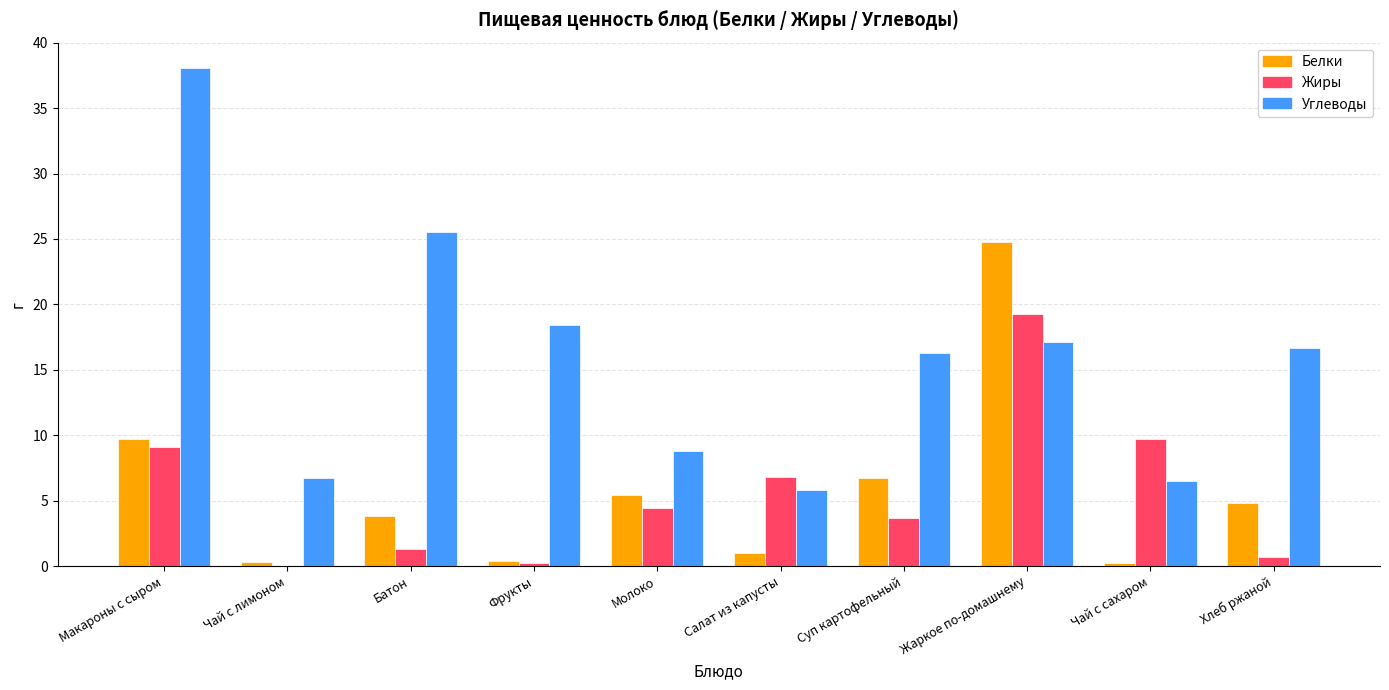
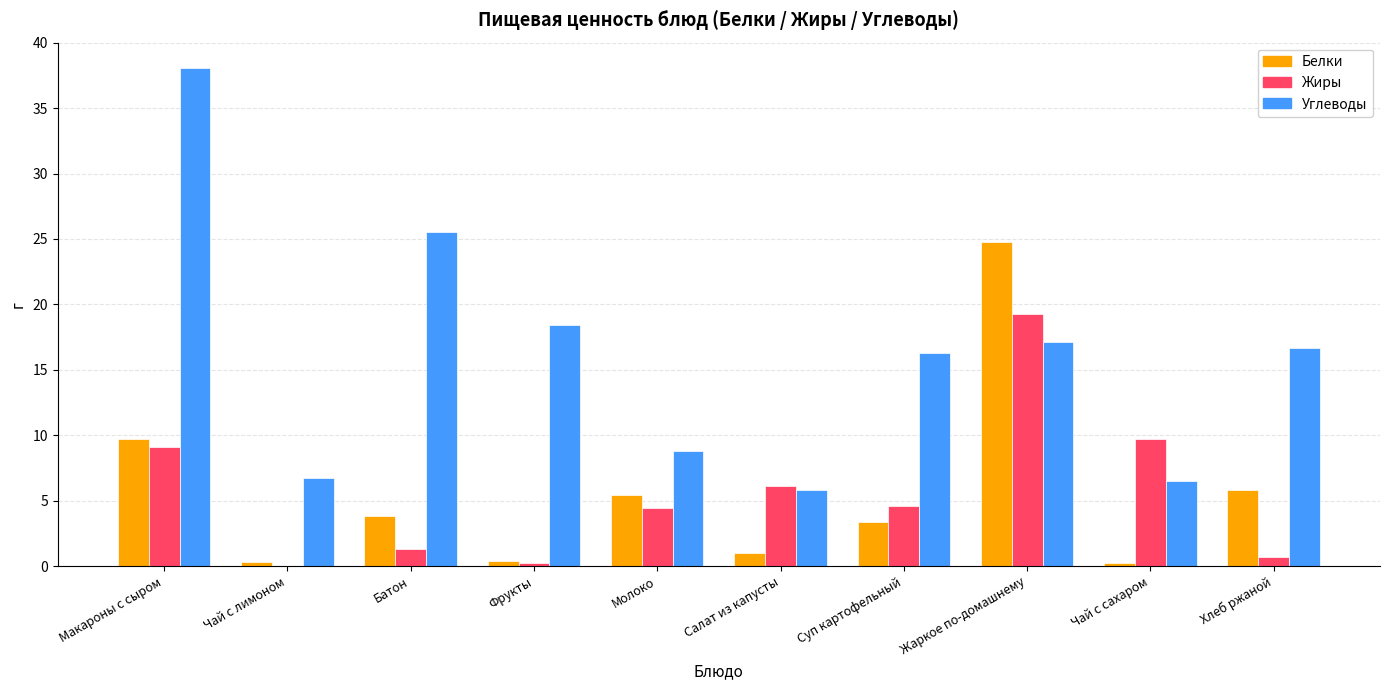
Жиры, Салат из капусты: 6.8 -> 6.1
Белки, Суп картофельный: 6.7 -> 3.4
Жиры, Суп картофельный: 3.7 -> 4.6
Белки, Хлеб ржаной: 4.8 -> 5.8
